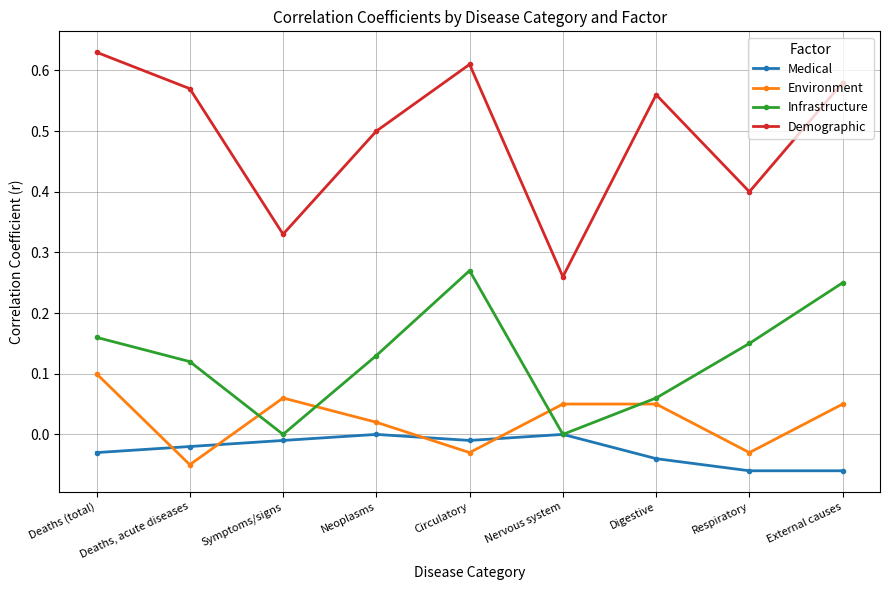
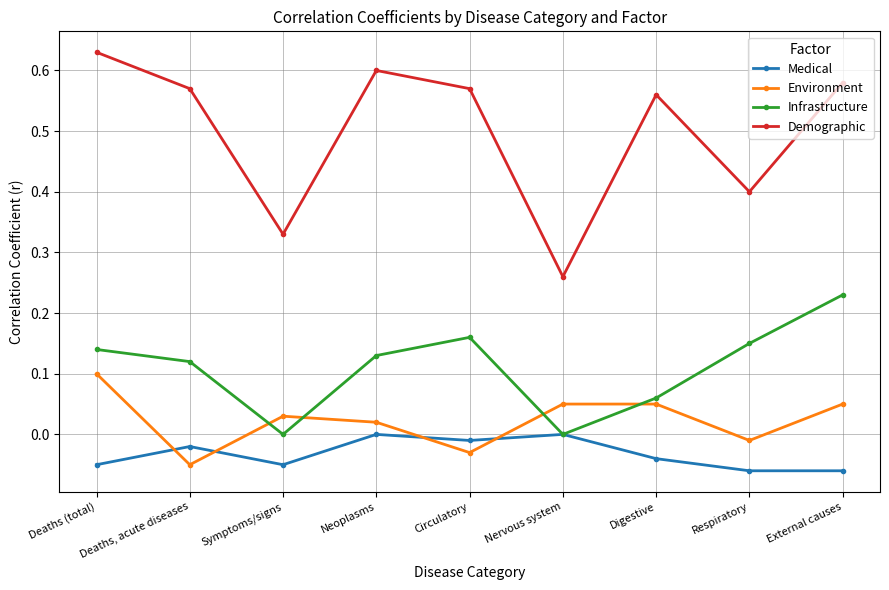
Medical, Deaths (total): -0.03 -> -0.05
Infrastructure, Deaths (total): 0.16 -> 0.14
Medical, Symptoms/signs: -0.01 -> -0.05
Environment, Symptoms/signs: 0.06 -> 0.03
Demographic, Neoplasms: 0.5 -> 0.6
Infrastructure, Circulatory: 0.27 -> 0.16
Demographic, Circulatory: 0.61 -> 0.57
Environment, Respiratory: -0.03 -> -0.01
Infrastructure, External causes: 0.25 -> 0.23
